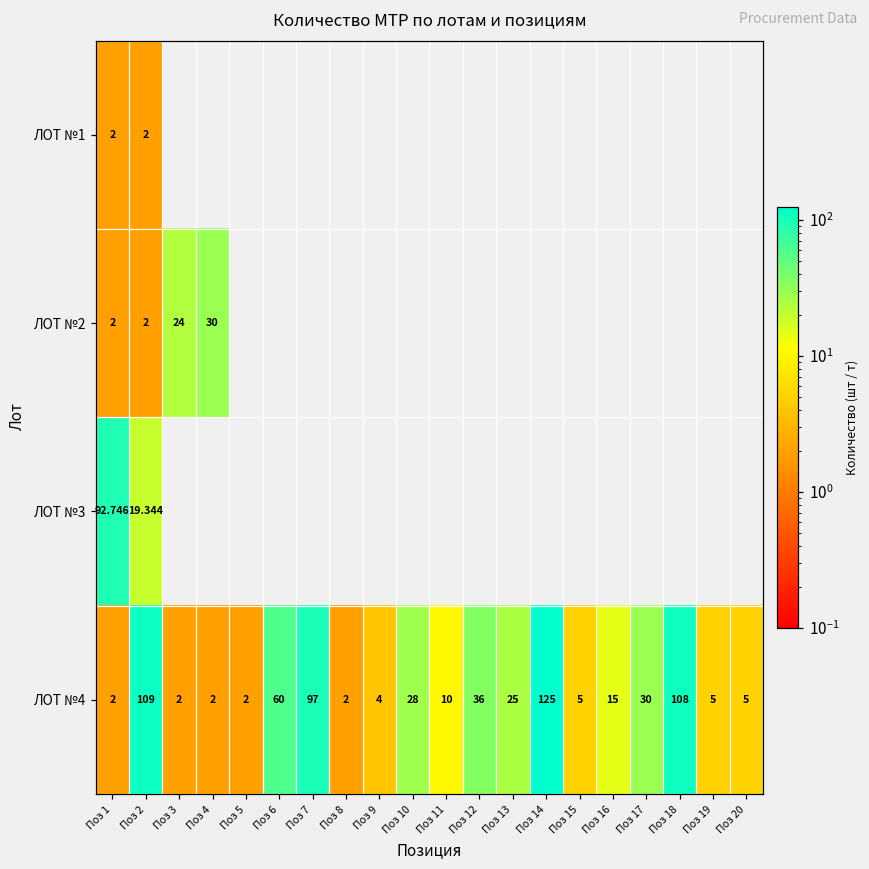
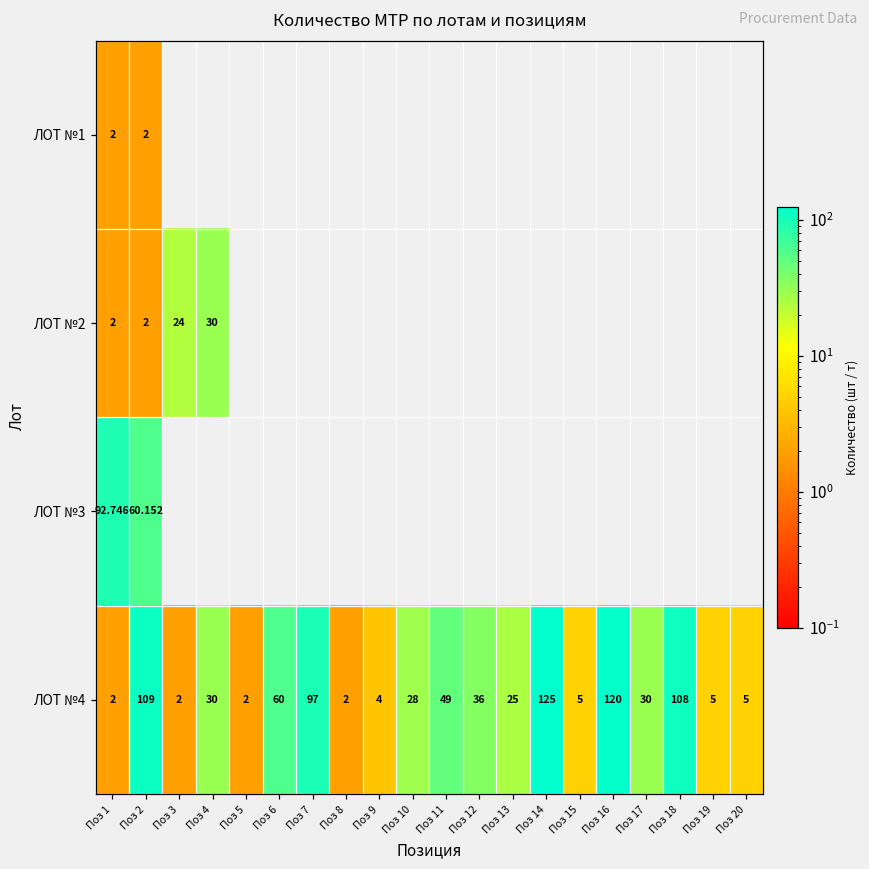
ЛОТ №3, Поз 2: 19.344 -> 60.152
ЛОТ №4, Поз 4: 2 -> 30
ЛОТ №4, Поз 11: 10 -> 49
ЛОТ №4, Поз 16: 15 -> 120
